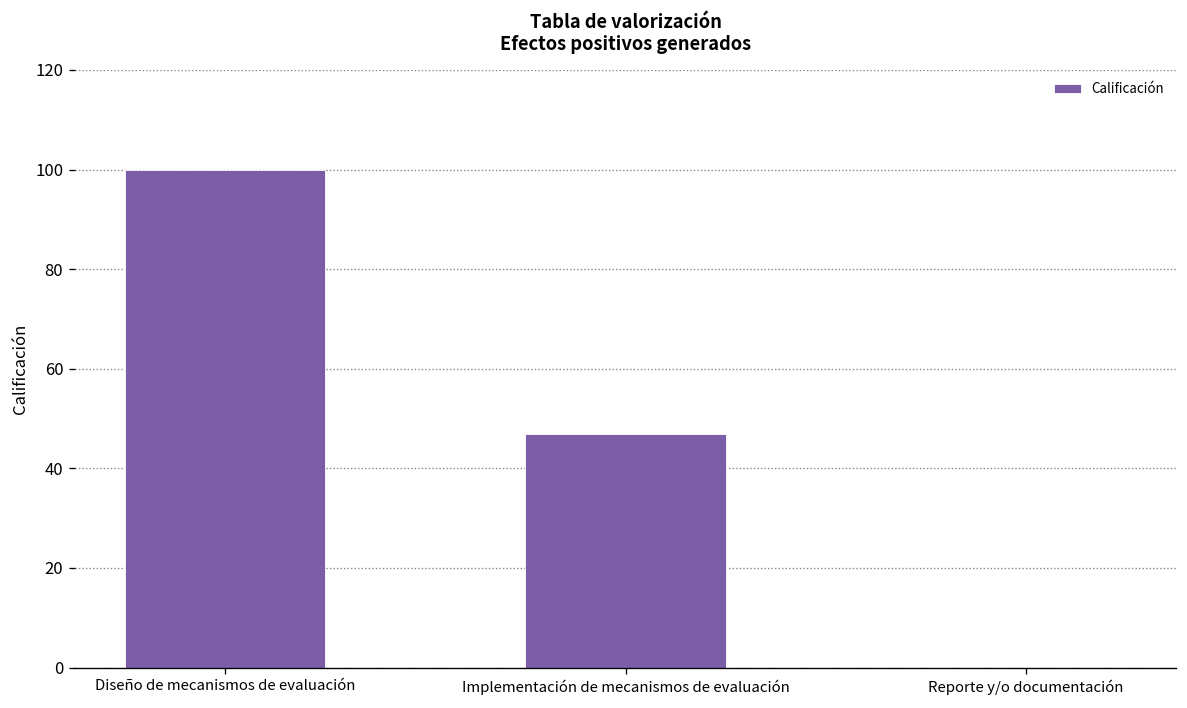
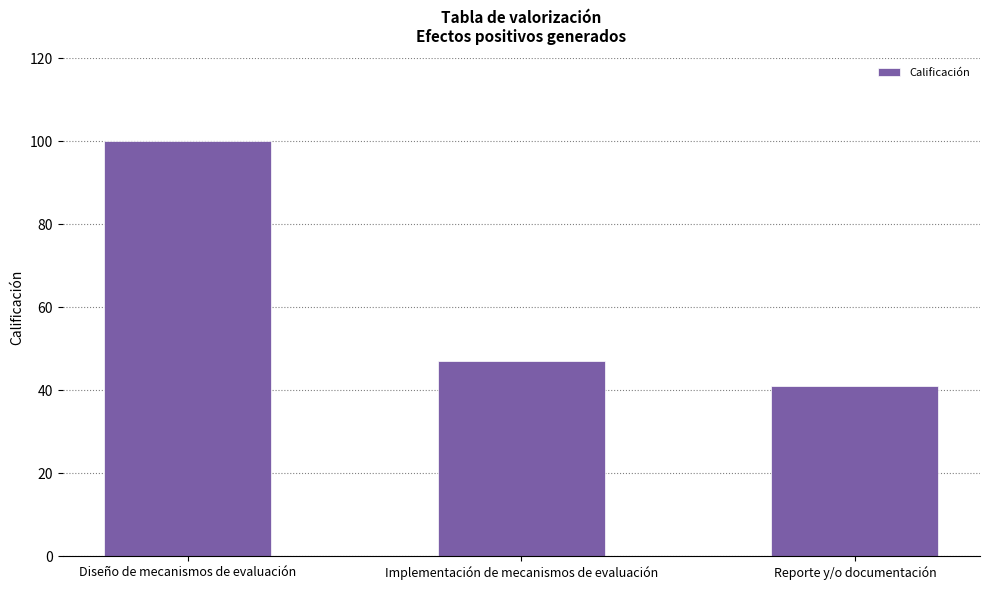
Reporte y/o documentación: 0 -> 41
